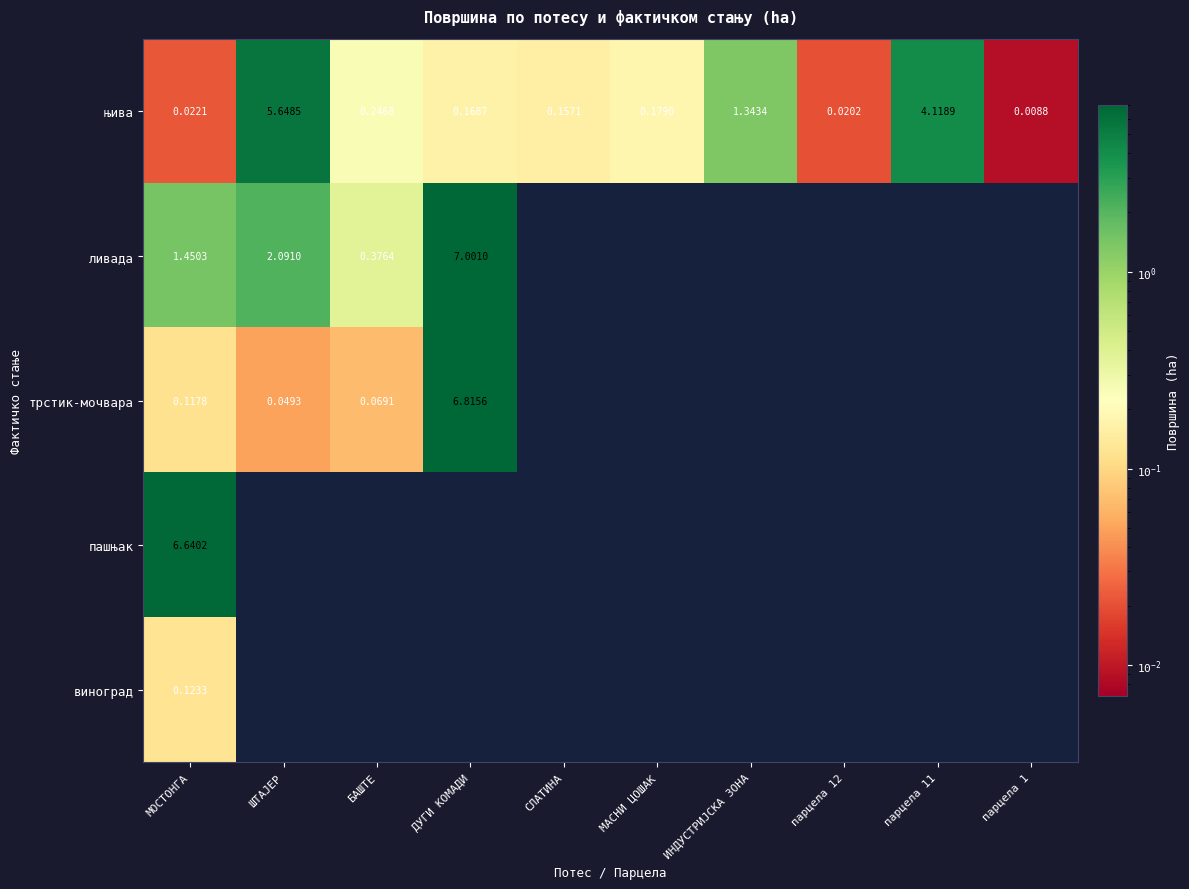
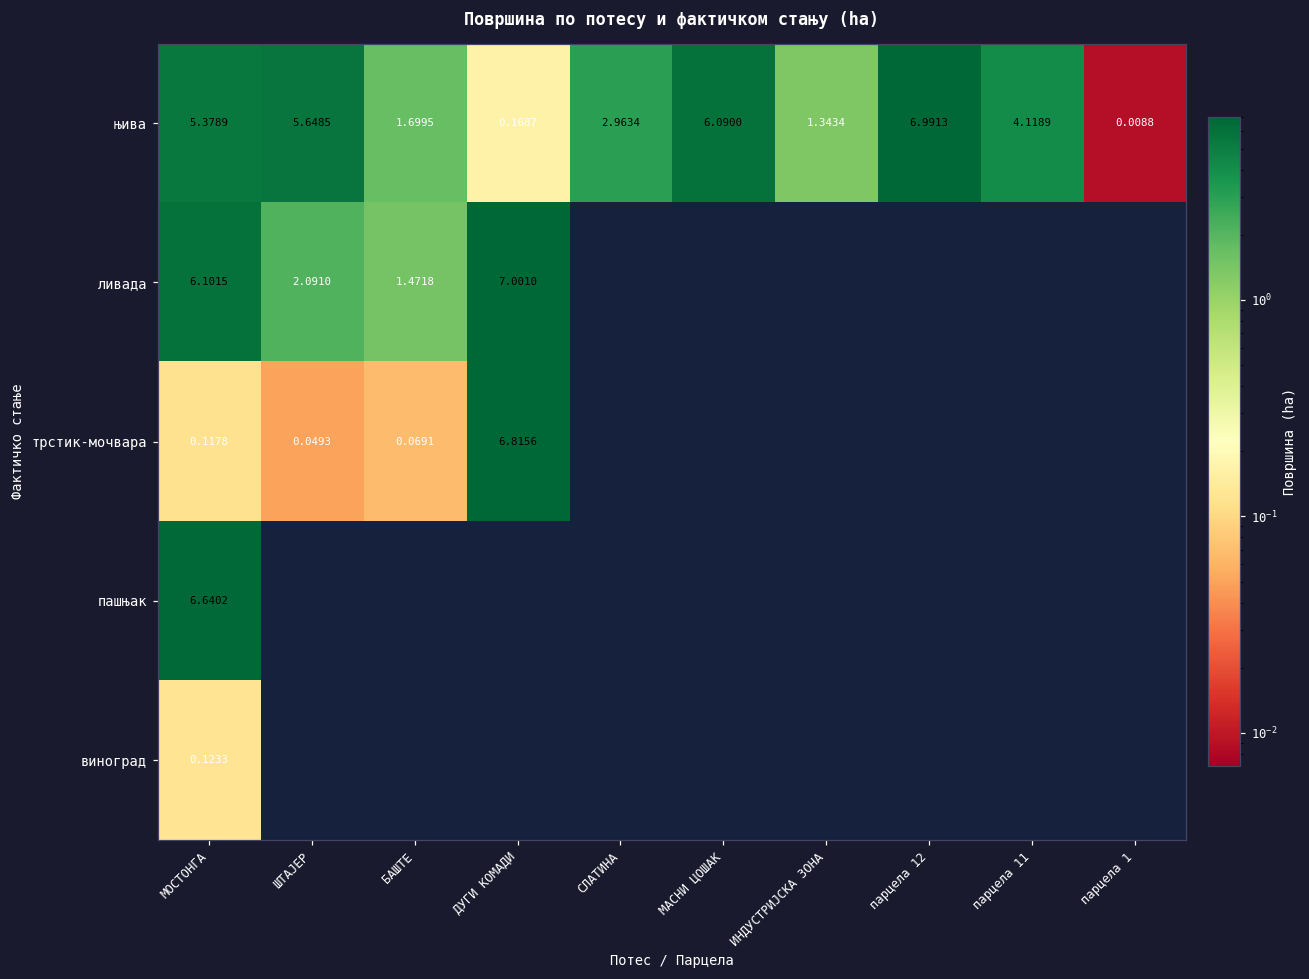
њива, МОСТОНГА: 0.0221 -> 5.3789
њива, БАШТЕ: 0.2468 -> 1.6995
њива, СЛАТИНА: 0.1571 -> 2.9634
њива, МАСНИ ЦОШАК: 0.1790 -> 6.0900
њива, парцела 12: 0.0202 -> 6.9913
ливада, МОСТОНГА: 1.4503 -> 6.1015
ливада, БАШТЕ: 0.3764 -> 1.4718
